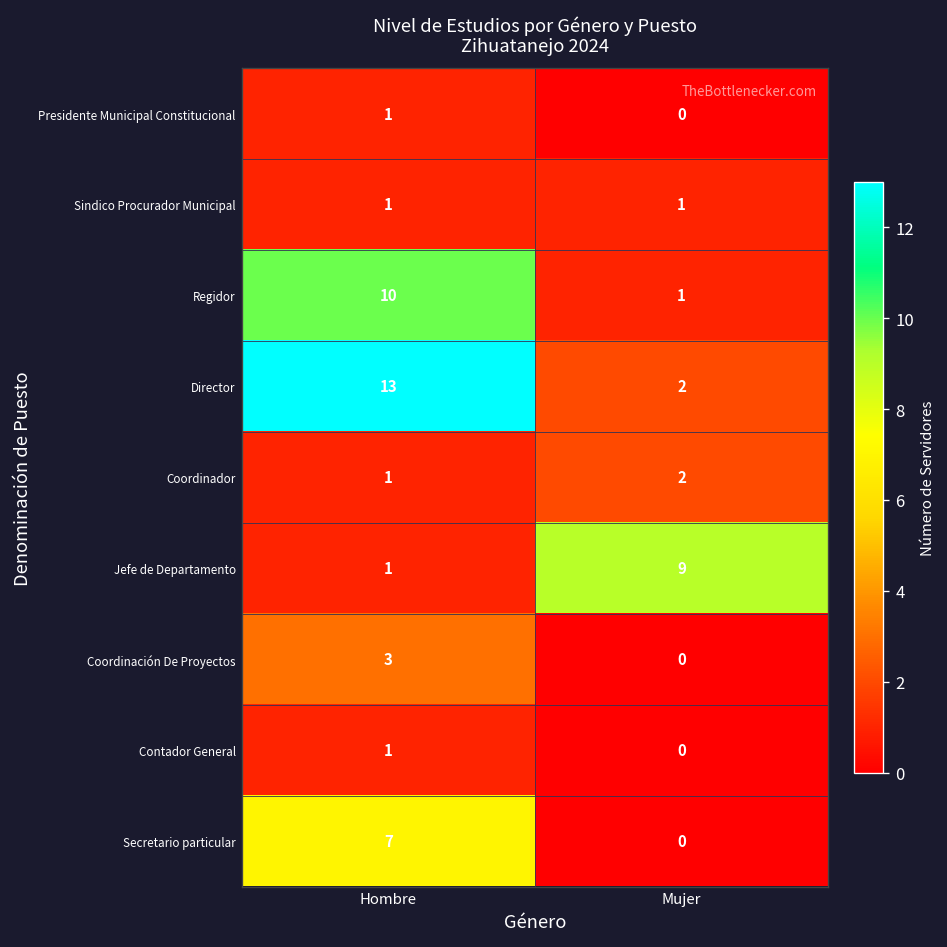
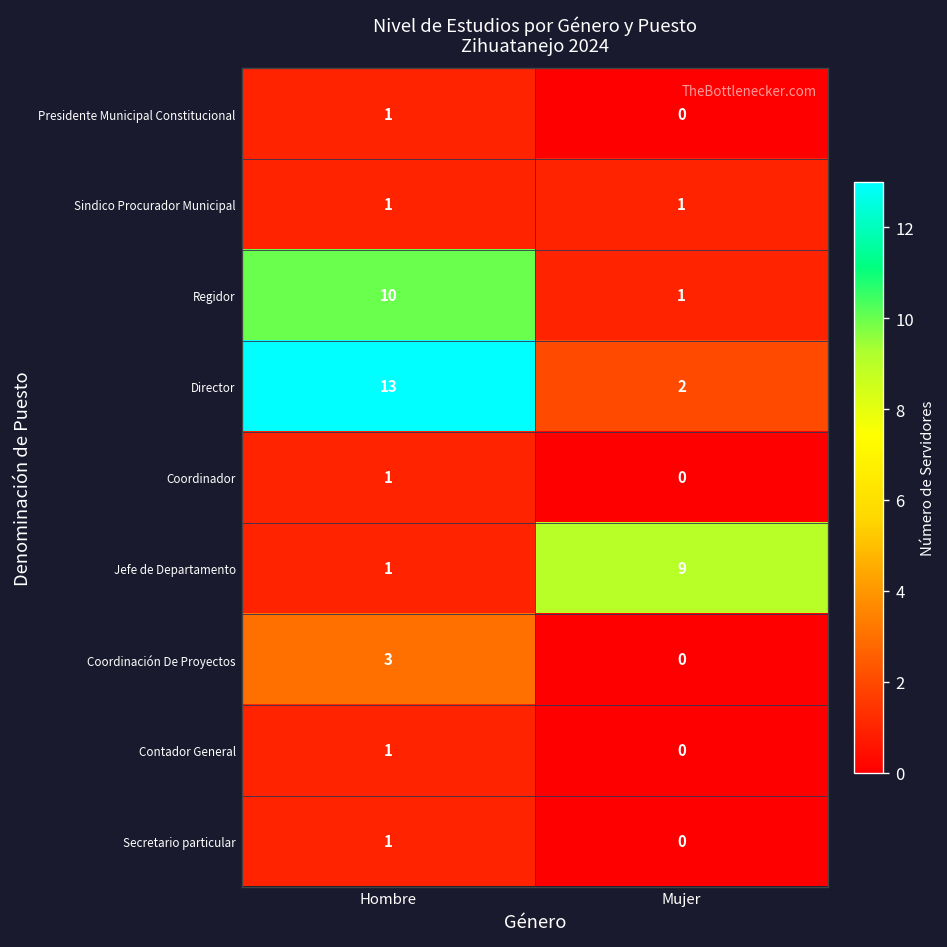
Coordinador, Mujer: 2 -> 0
Secretario particular, Hombre: 7 -> 1
